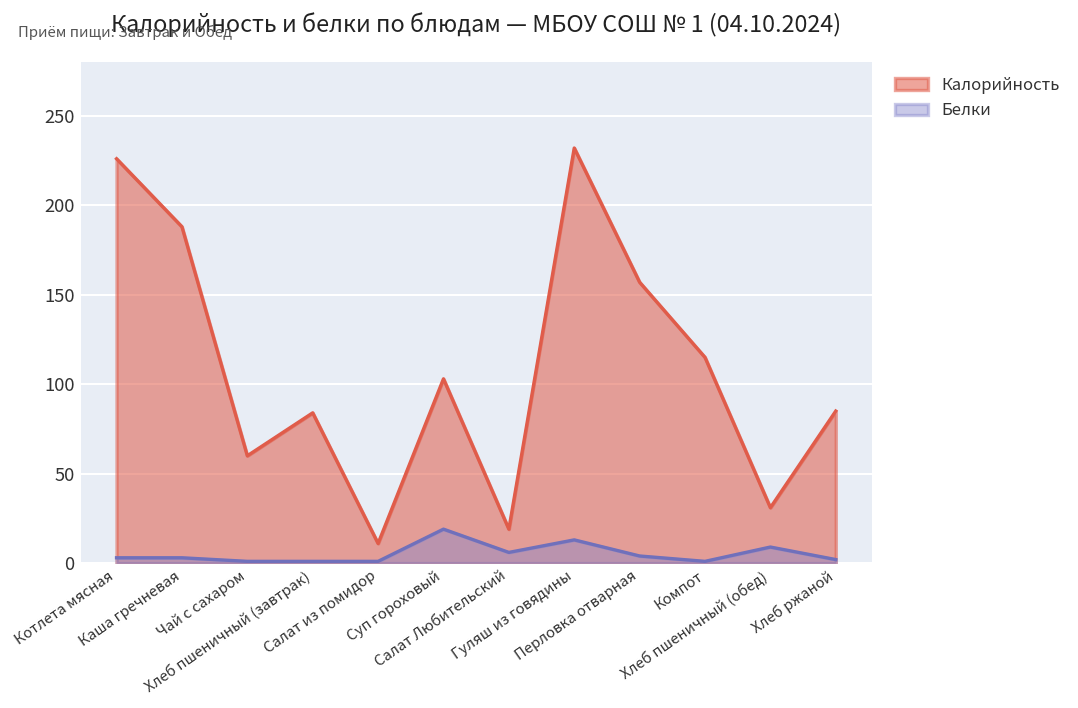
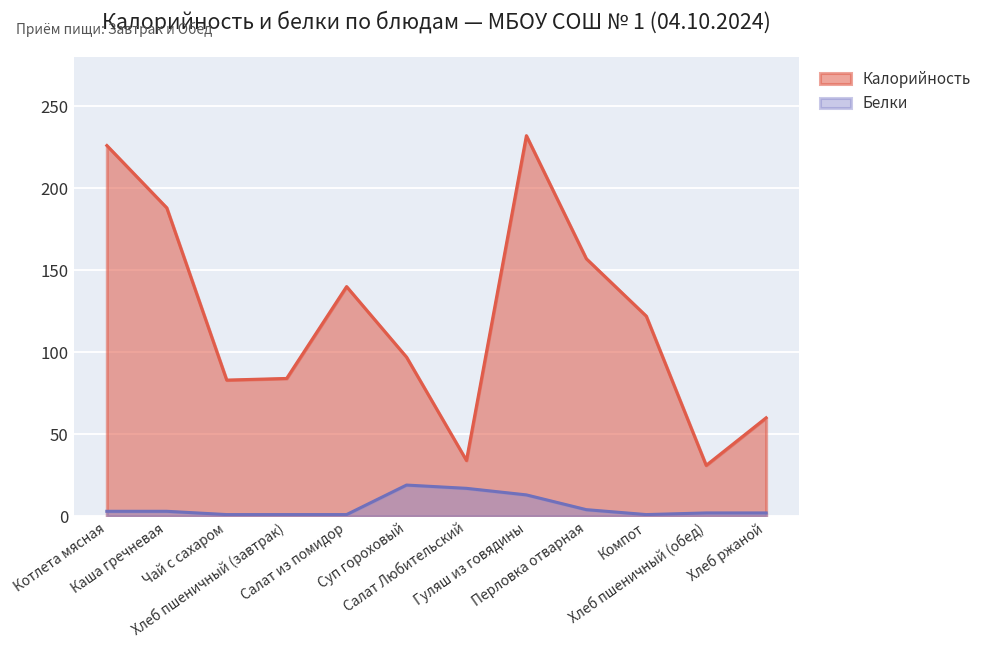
Калорийность, Чай с сахаром: 60 -> 83
Калорийность, Салат из помидор: 11 -> 140
Калорийность, Суп гороховый: 103 -> 97
Калорийность, Салат Любительский: 19 -> 34
Белки, Салат Любительский: 6 -> 17
Калорийность, Компот: 115 -> 122
Белки, Хлеб пшеничный (обед): 9 -> 2
Калорийность, Хлеб ржаной: 85 -> 60
